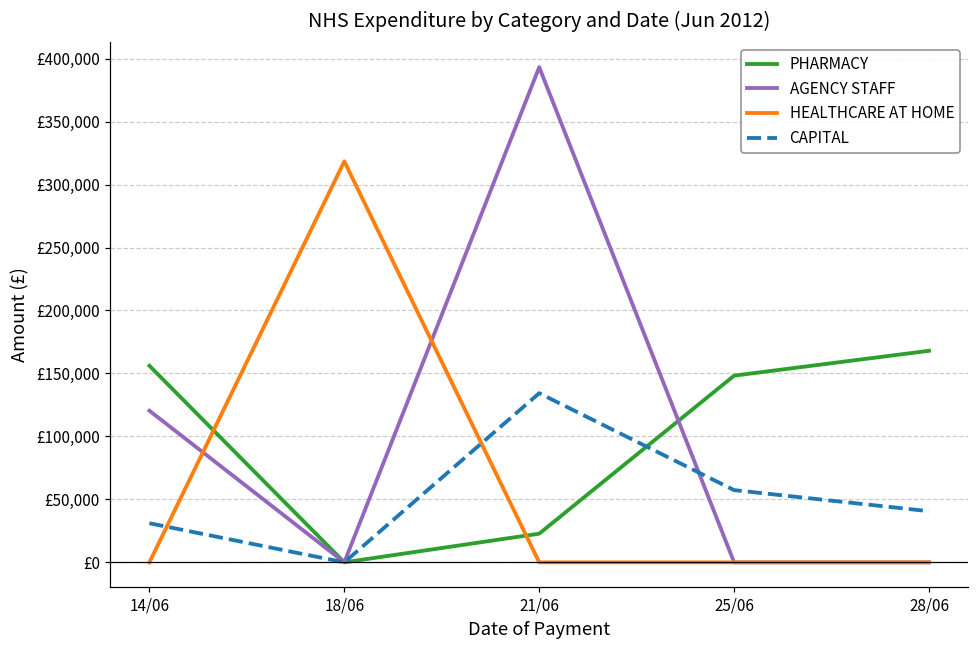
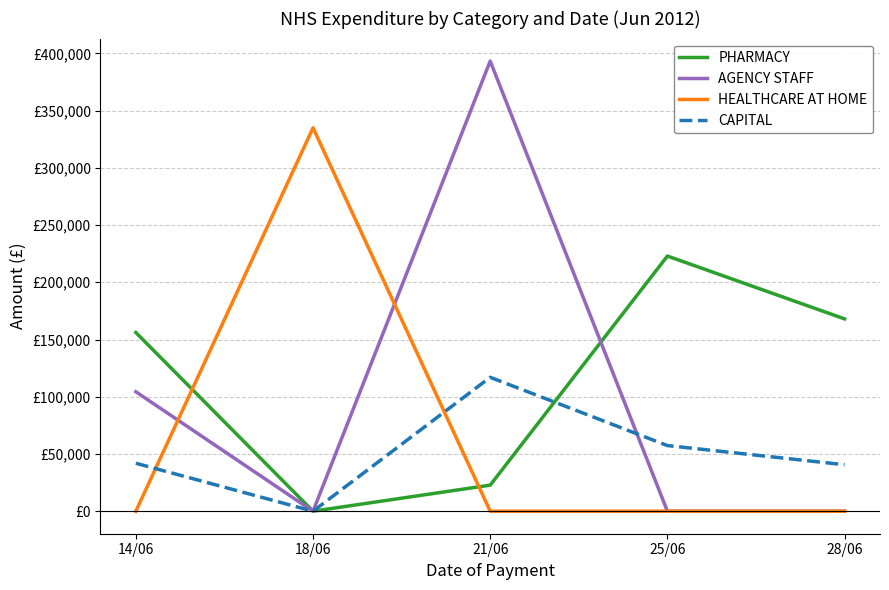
AGENCY STAFF, 14/06: £120,000 -> £104,000
CAPITAL, 14/06: £31,000 -> £42,000
HEALTHCARE AT HOME, 18/06: £318,000 -> £335,000
CAPITAL, 21/06: £134,000 -> £117,000
PHARMACY, 25/06: £148,000 -> £223,000
